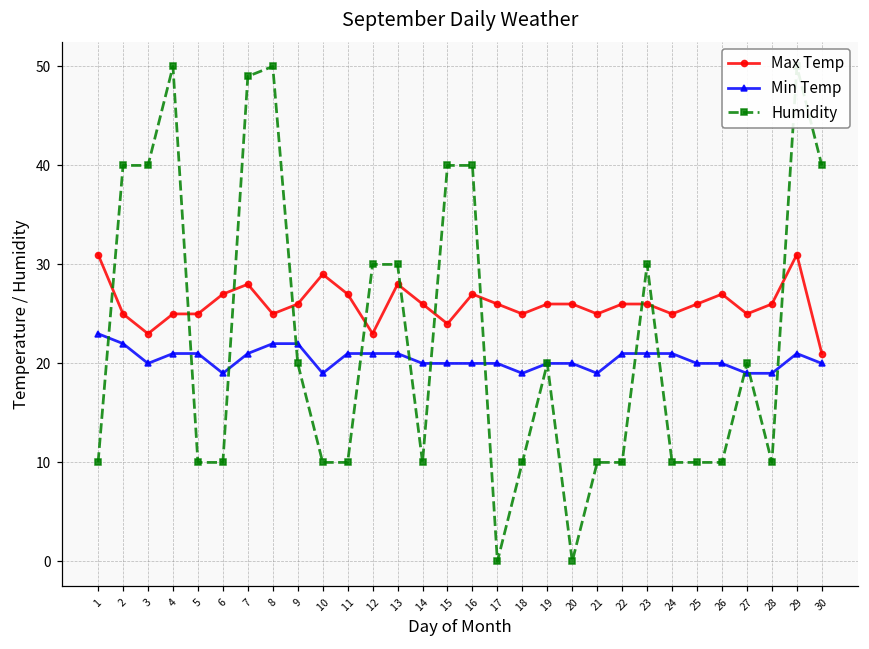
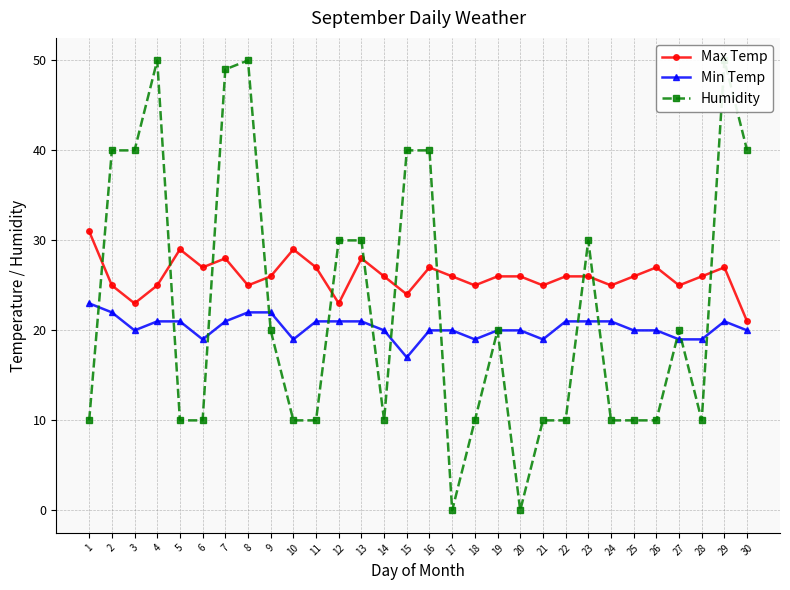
Max Temp, 5: 25 -> 29
Min Temp, 15: 20 -> 17
Max Temp, 29: 31 -> 27
